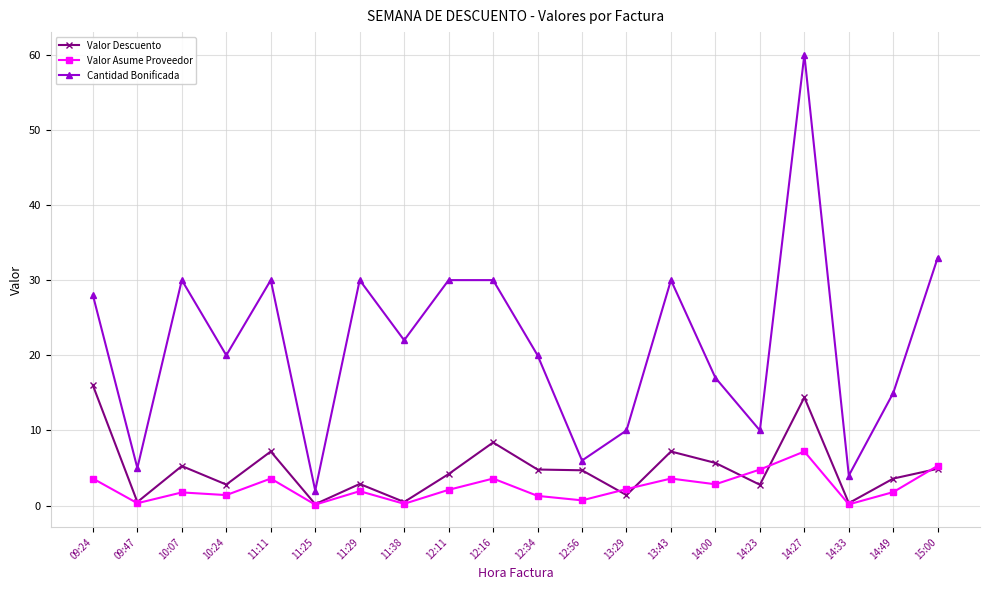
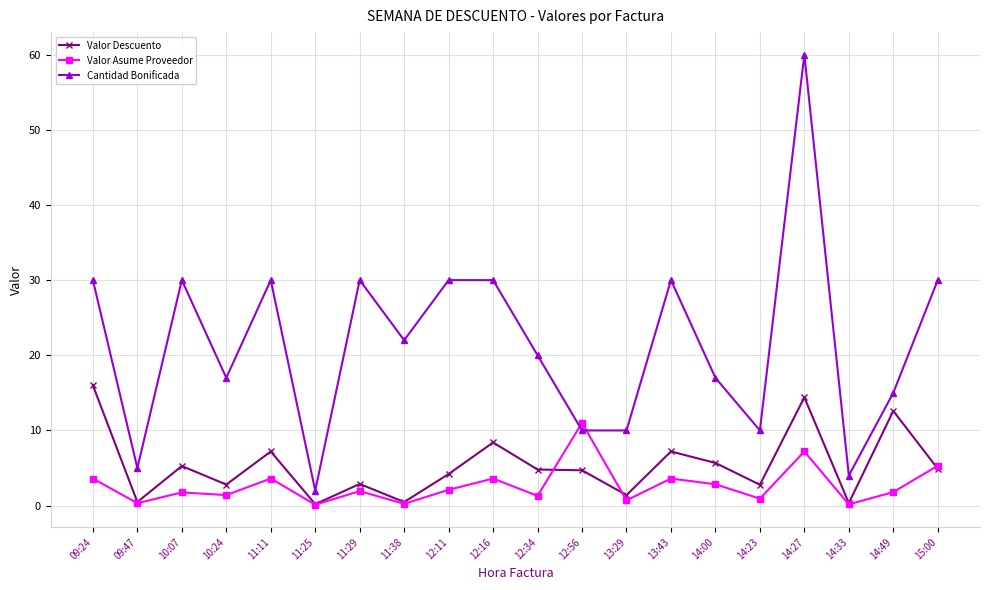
Cantidad Bonificada, 09:24: 28 -> 30
Cantidad Bonificada, 10:24: 20 -> 17
Valor Asume Proveedor, 12:56: 1 -> 11
Cantidad Bonificada, 12:56: 6 -> 10
Valor Asume Proveedor, 13:29: 2 -> 1
Valor Asume Proveedor, 14:23: 5 -> 1
Valor Descuento, 14:49: 4 -> 13
Cantidad Bonificada, 15:00: 33 -> 30
